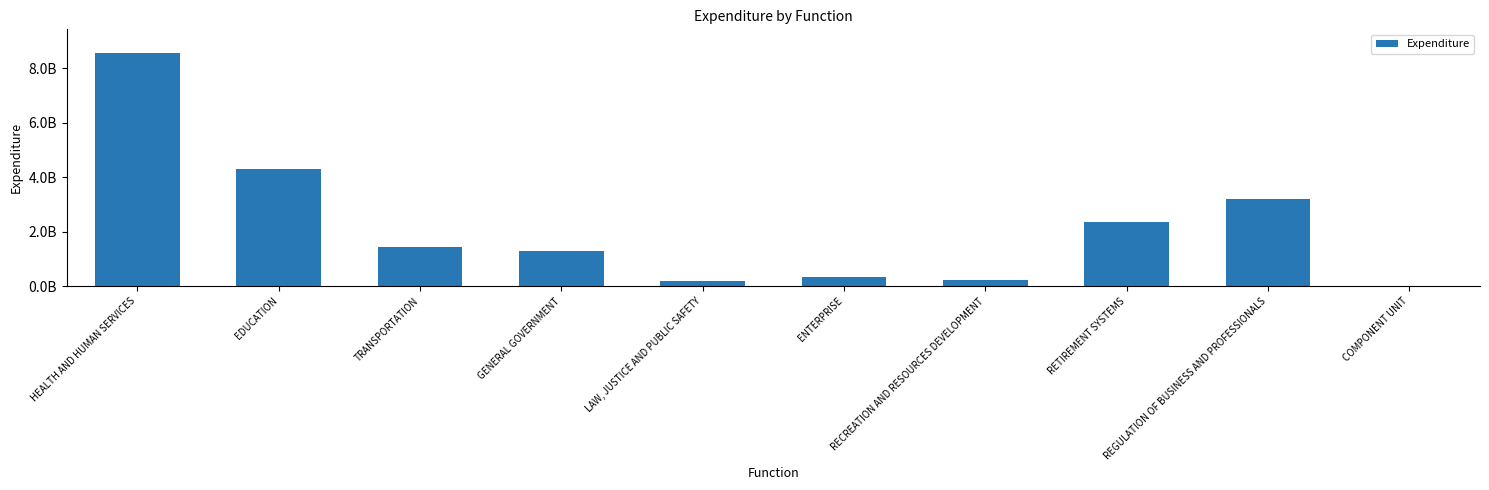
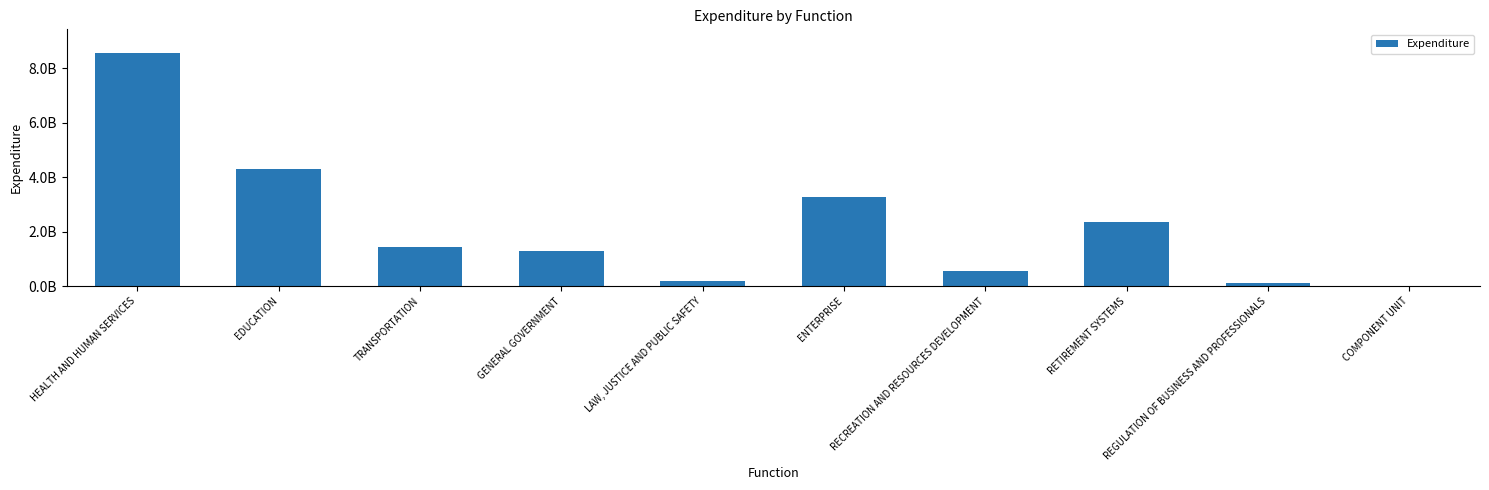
ENTERPRISE: 300000000 -> 3300000000
RECREATION AND RESOURCES DEVELOPMENT: 200000000 -> 600000000
REGULATION OF BUSINESS AND PROFESSIONALS: 3200000000 -> 100000000
